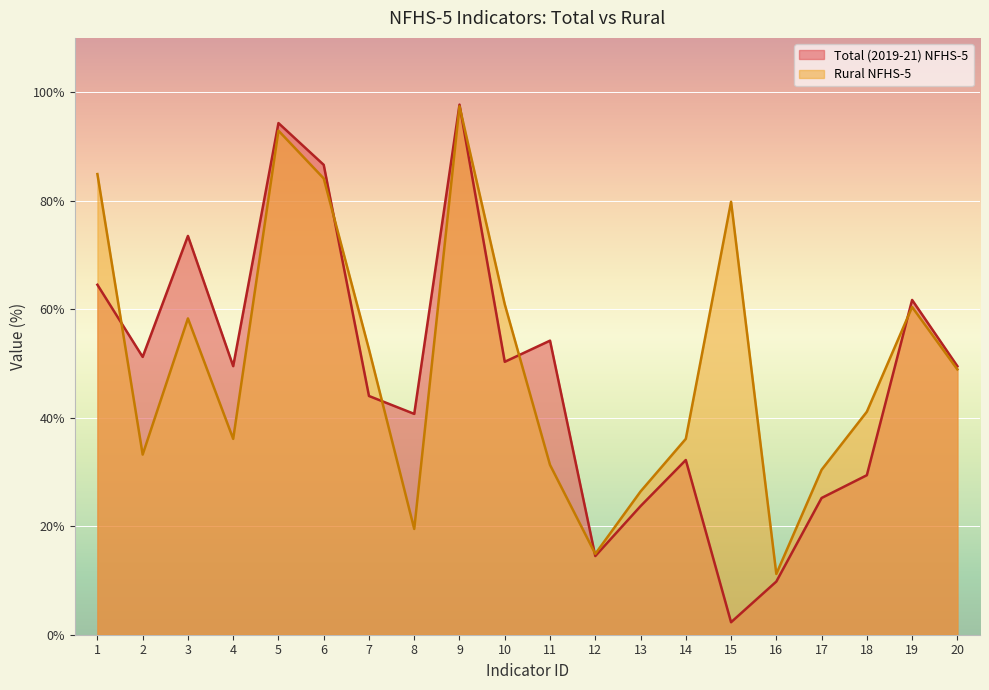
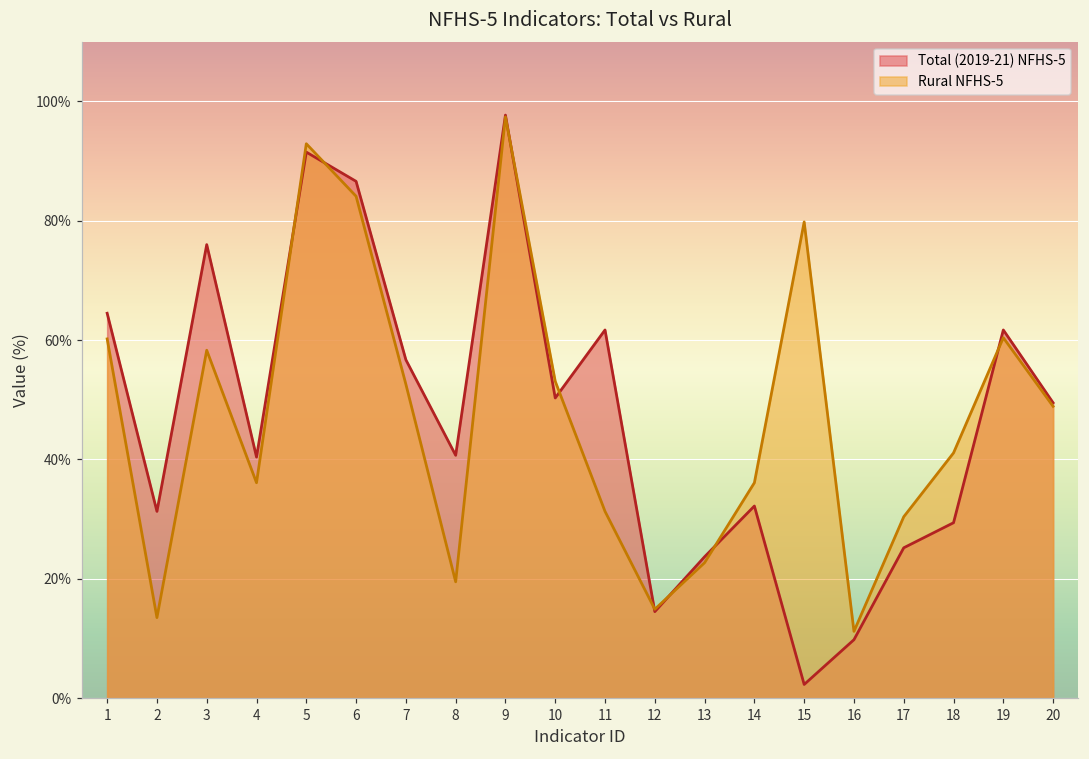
Rural NFHS-5, 1: 85% -> 60%
Total (2019-21) NFHS-5, 2: 51% -> 31%
Rural NFHS-5, 2: 33% -> 14%
Total (2019-21) NFHS-5, 3: 74% -> 76%
Total (2019-21) NFHS-5, 4: 50% -> 40%
Total (2019-21) NFHS-5, 5: 94% -> 92%
Total (2019-21) NFHS-5, 7: 44% -> 57%
Rural NFHS-5, 10: 61% -> 53%
Total (2019-21) NFHS-5, 11: 54% -> 62%
Rural NFHS-5, 13: 26% -> 23%
